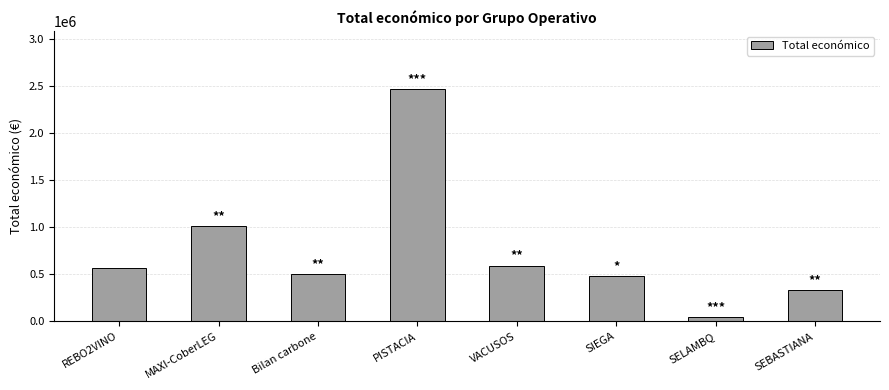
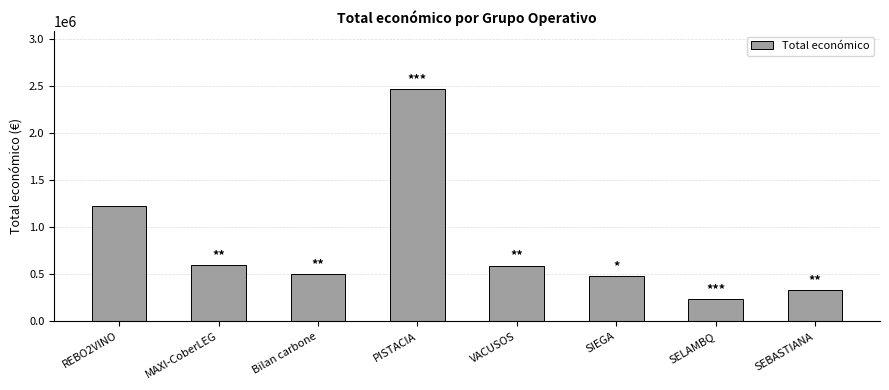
REBO2VINO: 600000 -> 1200000
MAXI-CoberLEG: 1000000 -> 600000
SELAMBQ: 0 -> 200000
